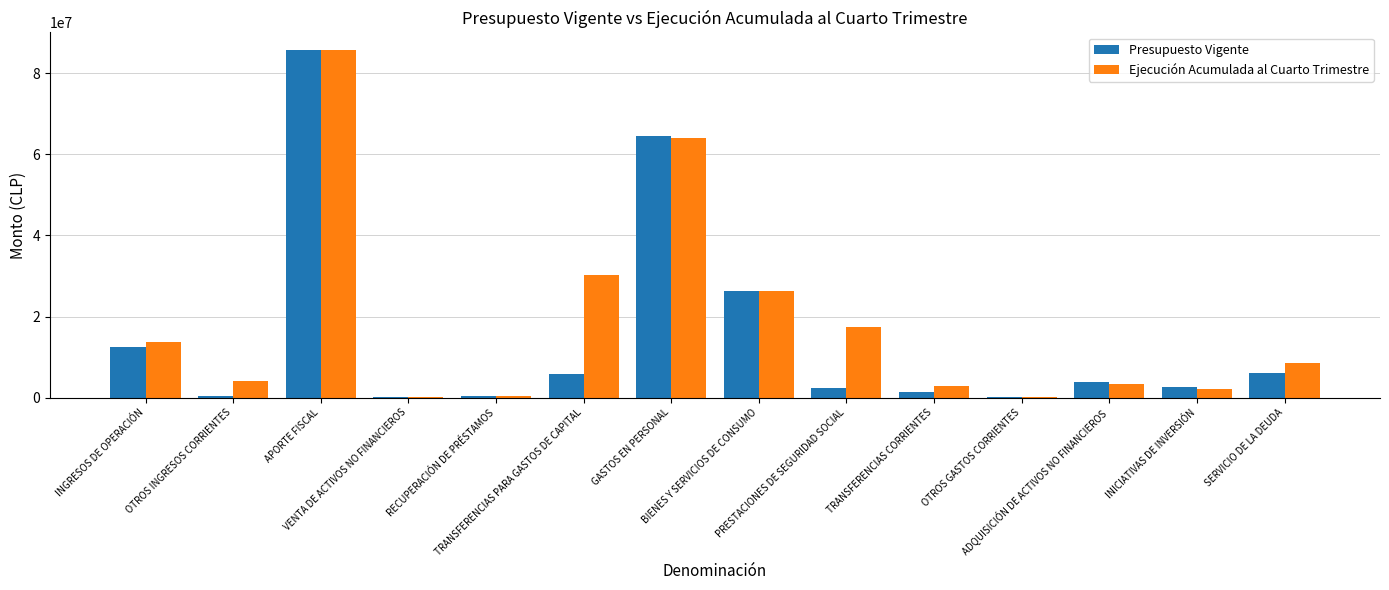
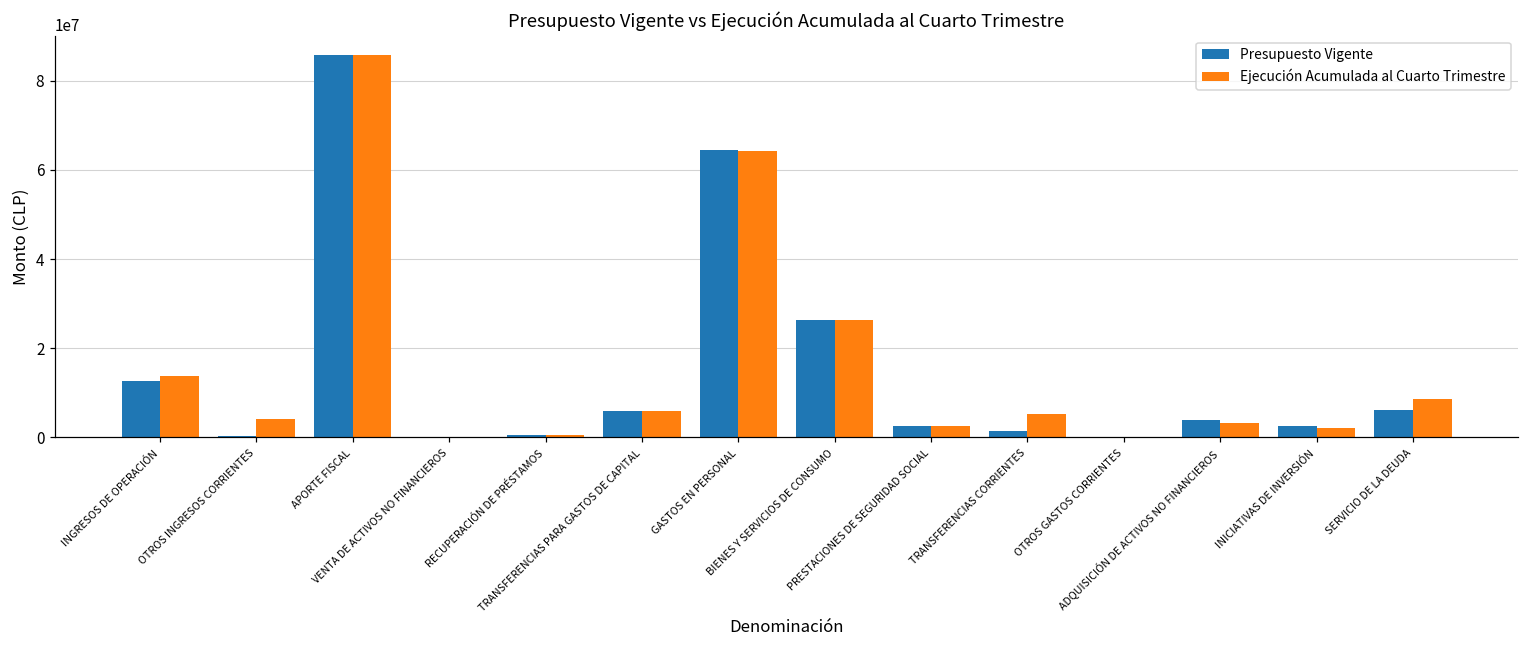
Ejecución Acumulada al Cuarto Trimestre, TRANSFERENCIAS PARA GASTOS DE CAPITAL: 30000000 -> 6000000
Ejecución Acumulada al Cuarto Trimestre, PRESTACIONES DE SEGURIDAD SOCIAL: 17000000 -> 2000000
Ejecución Acumulada al Cuarto Trimestre, TRANSFERENCIAS CORRIENTES: 3000000 -> 5000000
